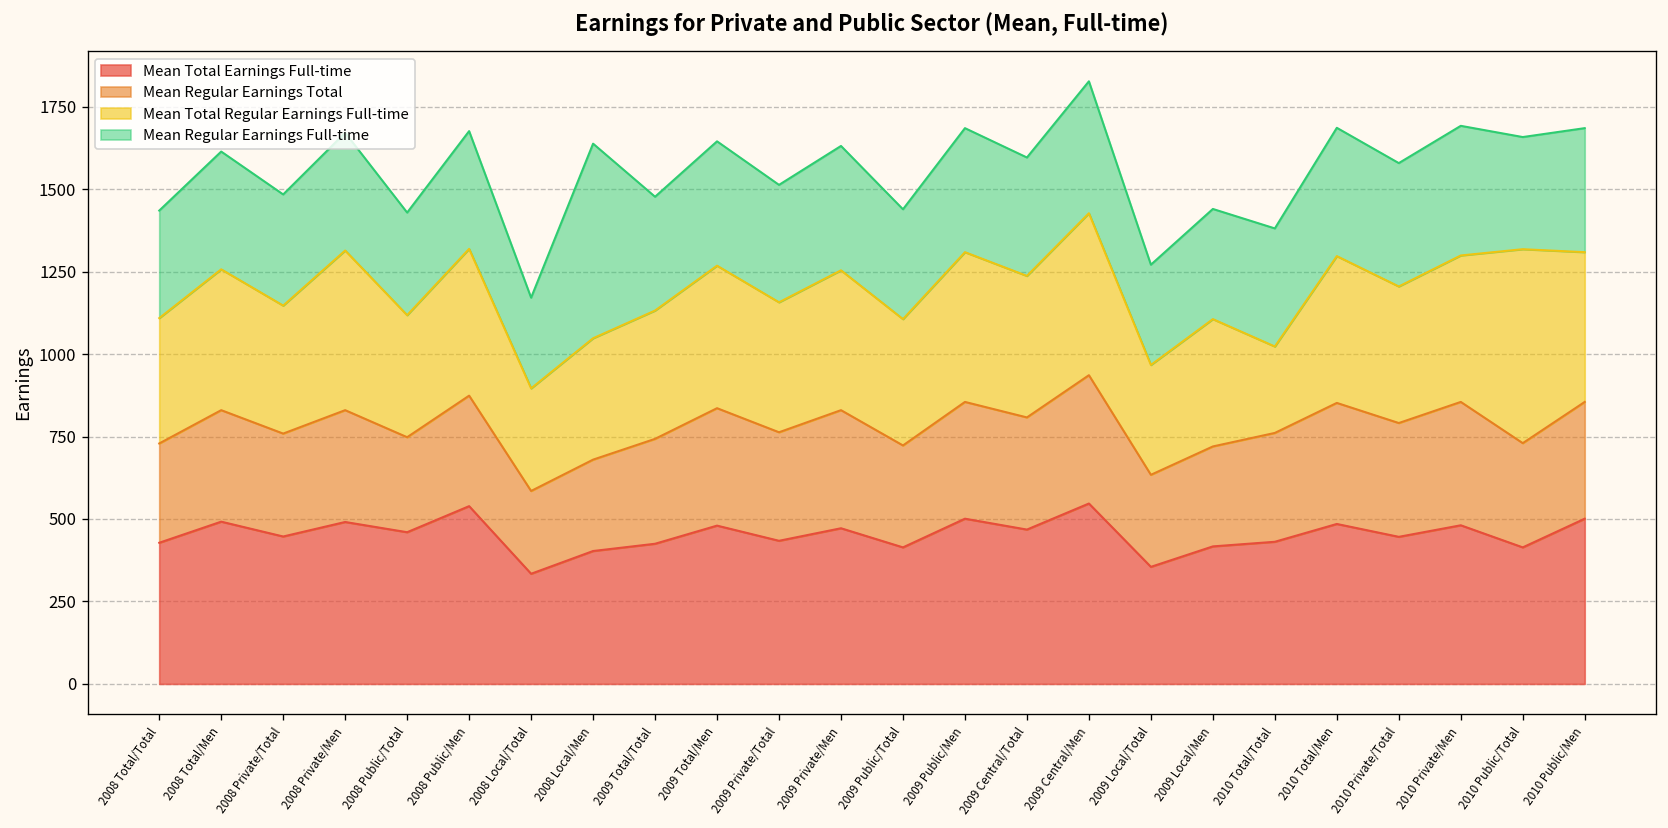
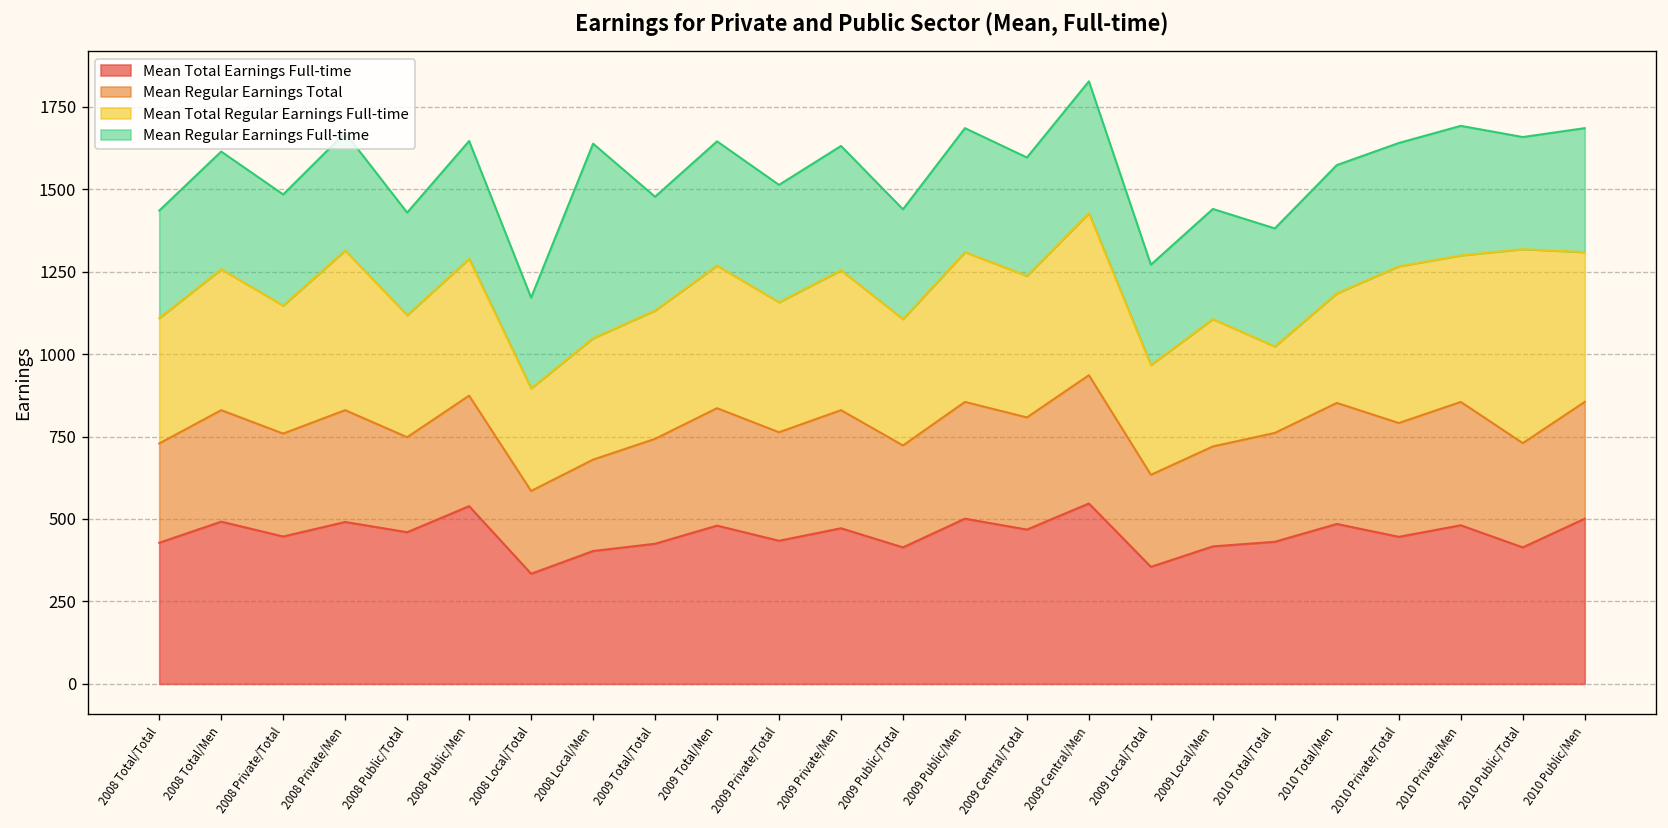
Mean Total Regular Earnings Full-time, 2008 Public/Men: 450 -> 420
Mean Total Regular Earnings Full-time, 2010 Total/Men: 450 -> 330
Mean Total Regular Earnings Full-time, 2010 Private/Total: 410 -> 480
